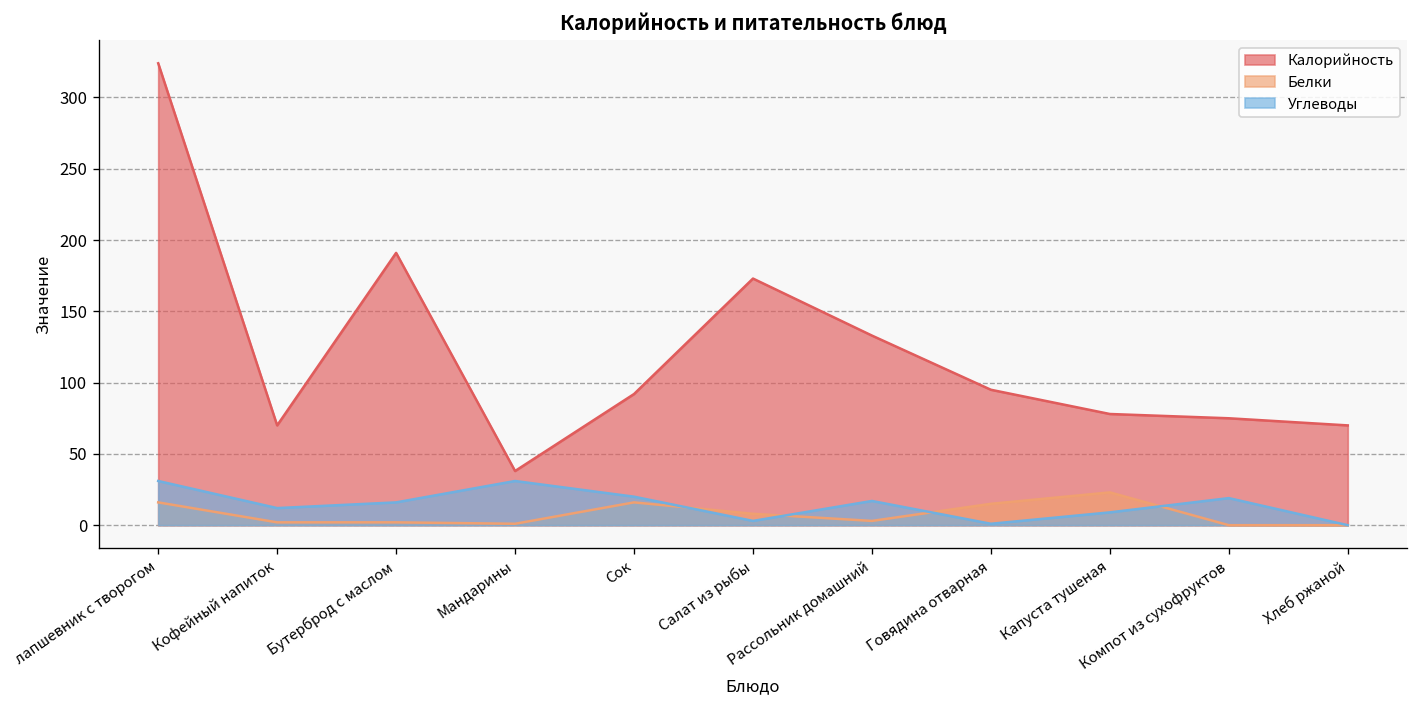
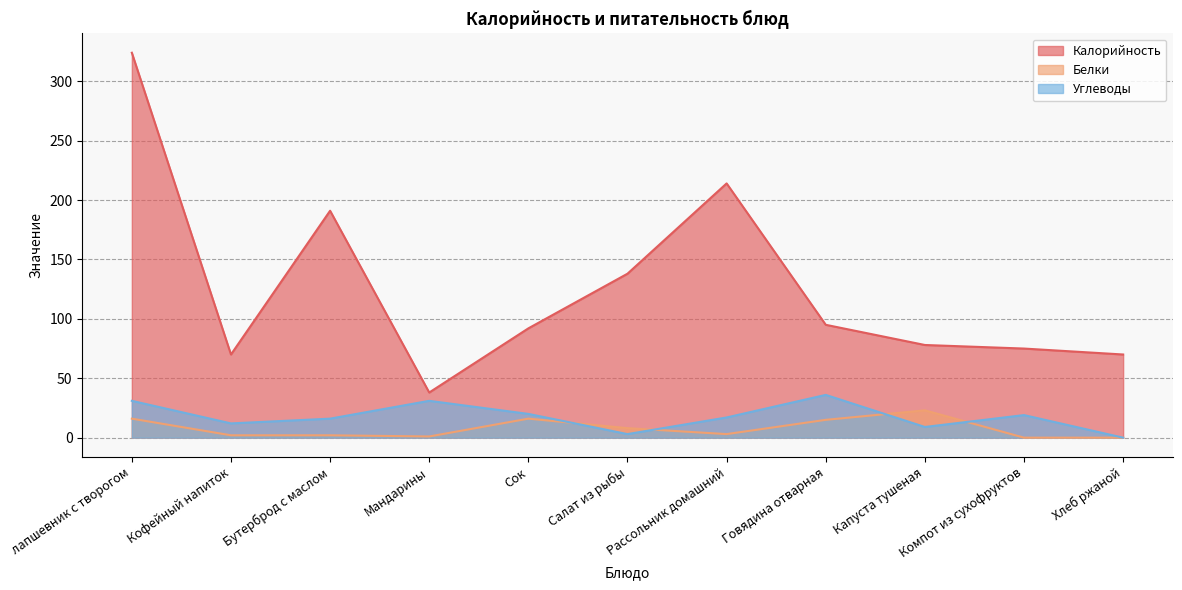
Калорийность, Салат из рыбы: 173 -> 138
Калорийность, Рассольник домашний: 133 -> 214
Углеводы, Говядина отварная: 1 -> 36
